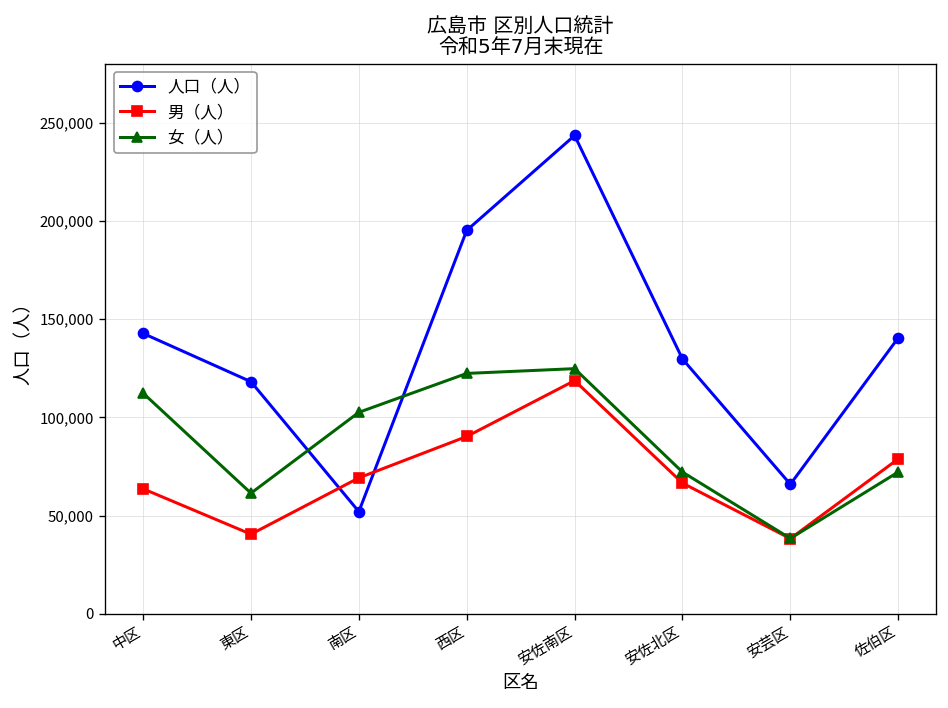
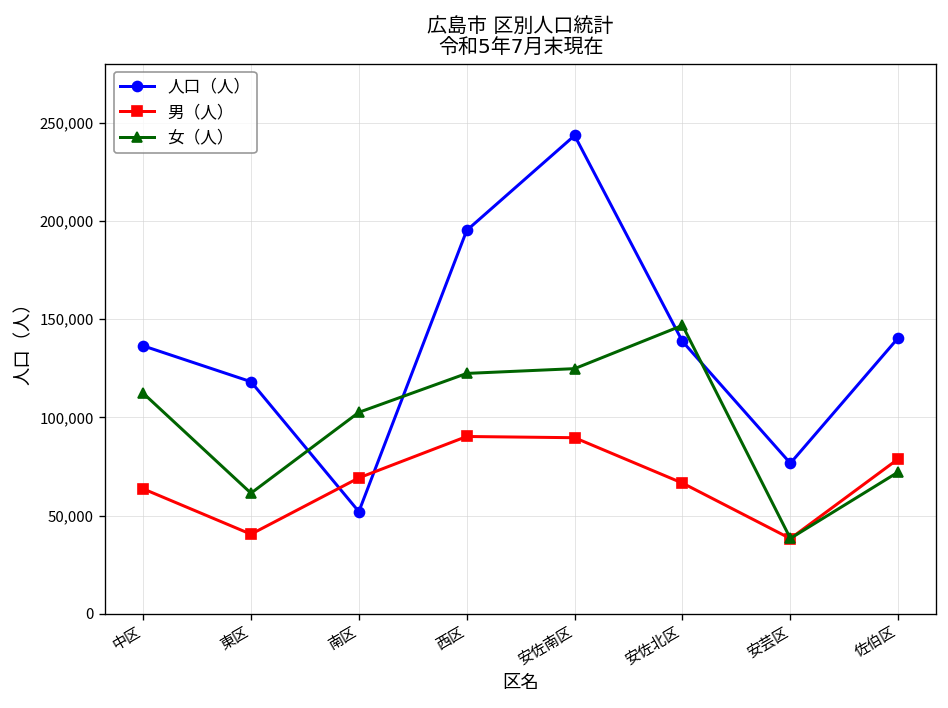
人口（人）, 中区: 143,000 -> 136,000
男（人）, 安佐南区: 119,000 -> 90,000
人口（人）, 安佐北区: 130,000 -> 139,000
女（人）, 安佐北区: 72,000 -> 147,000
人口（人）, 安芸区: 66,000 -> 77,000
